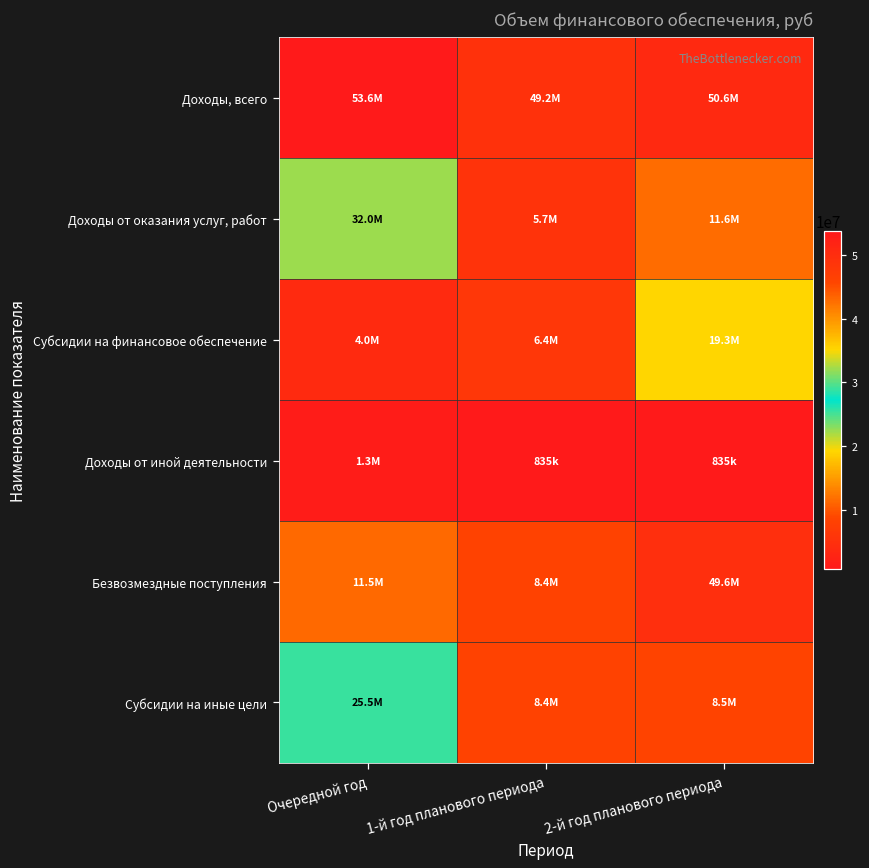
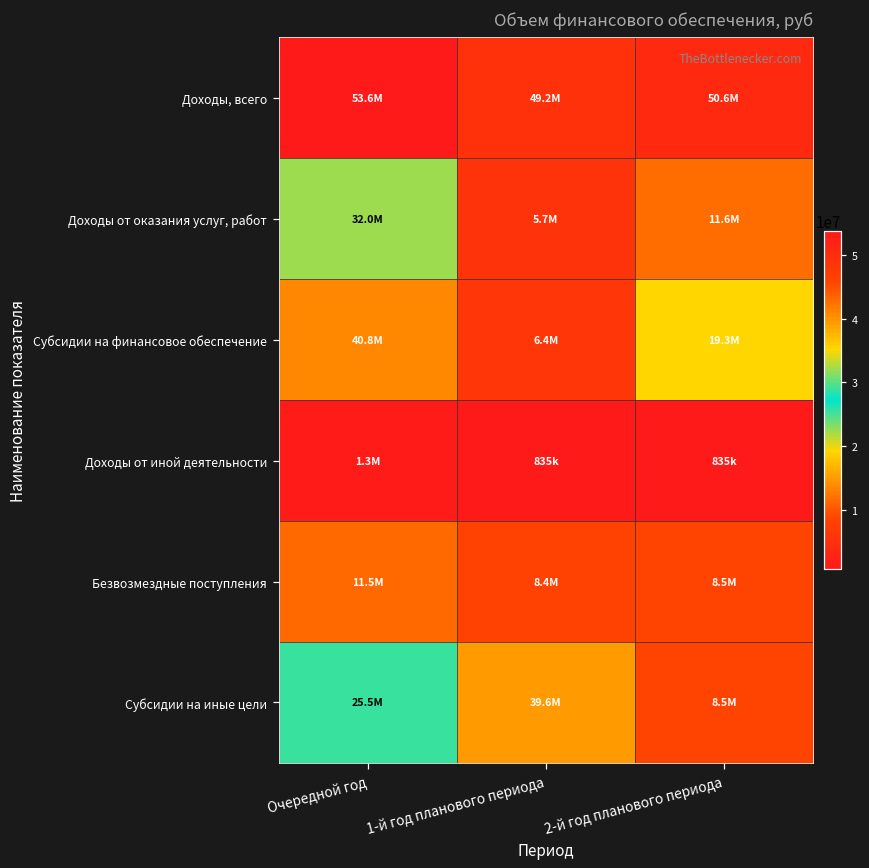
Субсидии на финансовое обеспечение, Очередной год: 4.0M -> 40.8M
Безвозмездные поступления, 2-й год планового периода: 49.6M -> 8.5M
Субсидии на иные цели, 1-й год планового периода: 8.4M -> 39.6M
